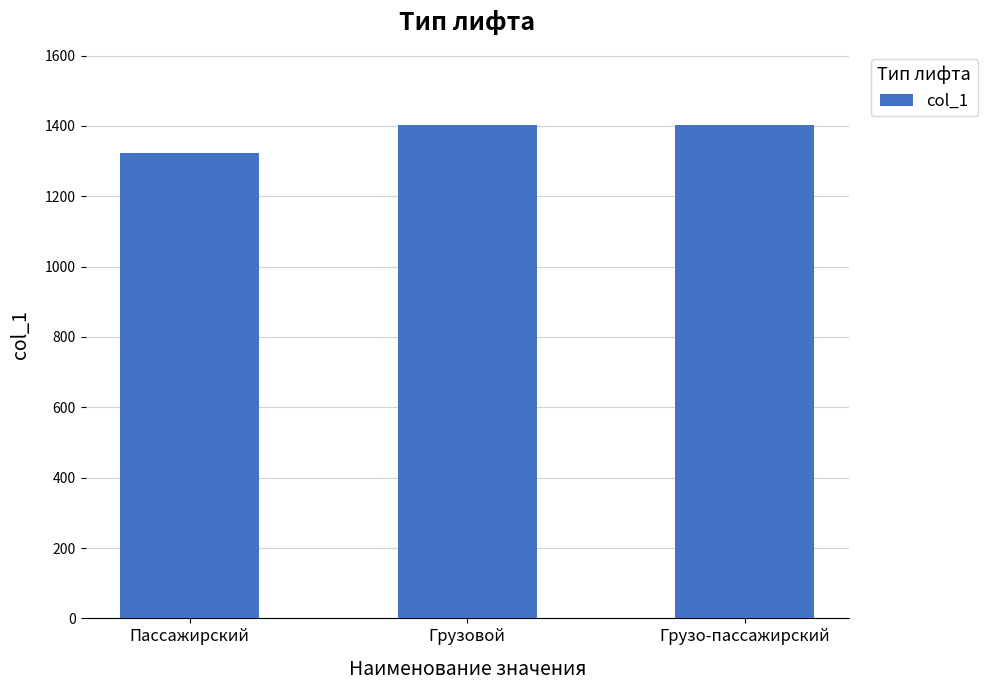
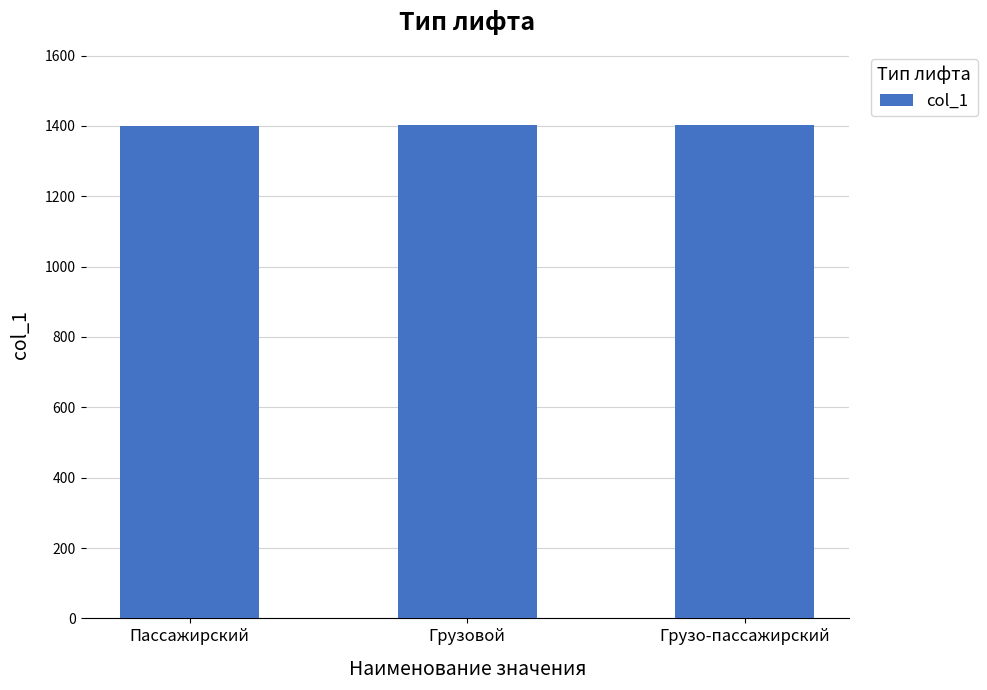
Пассажирский: 1320 -> 1400
